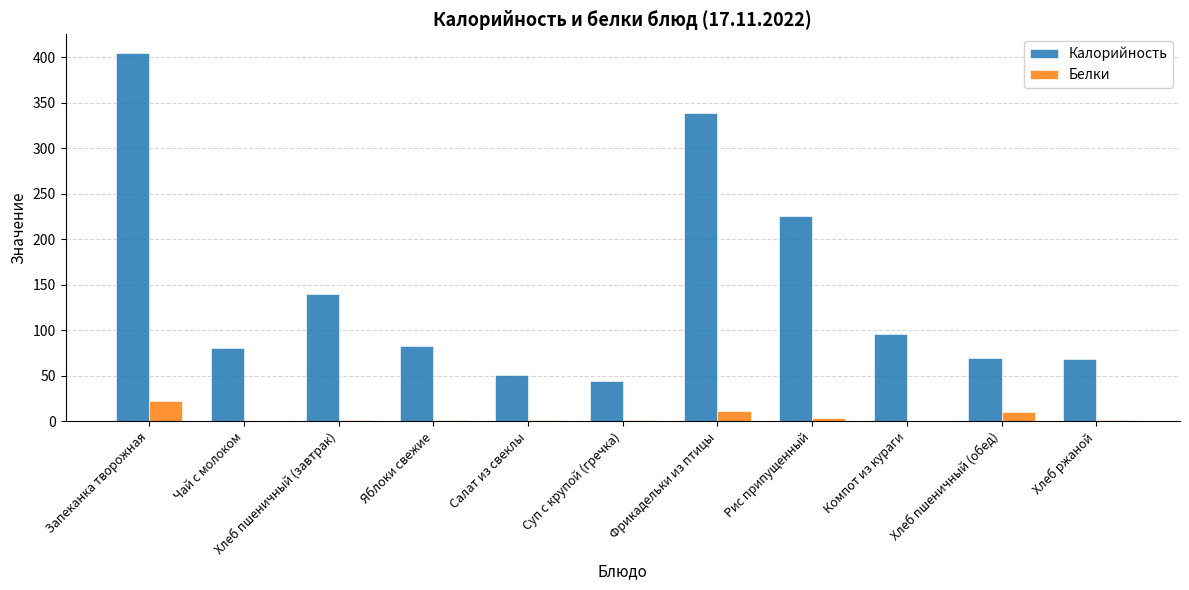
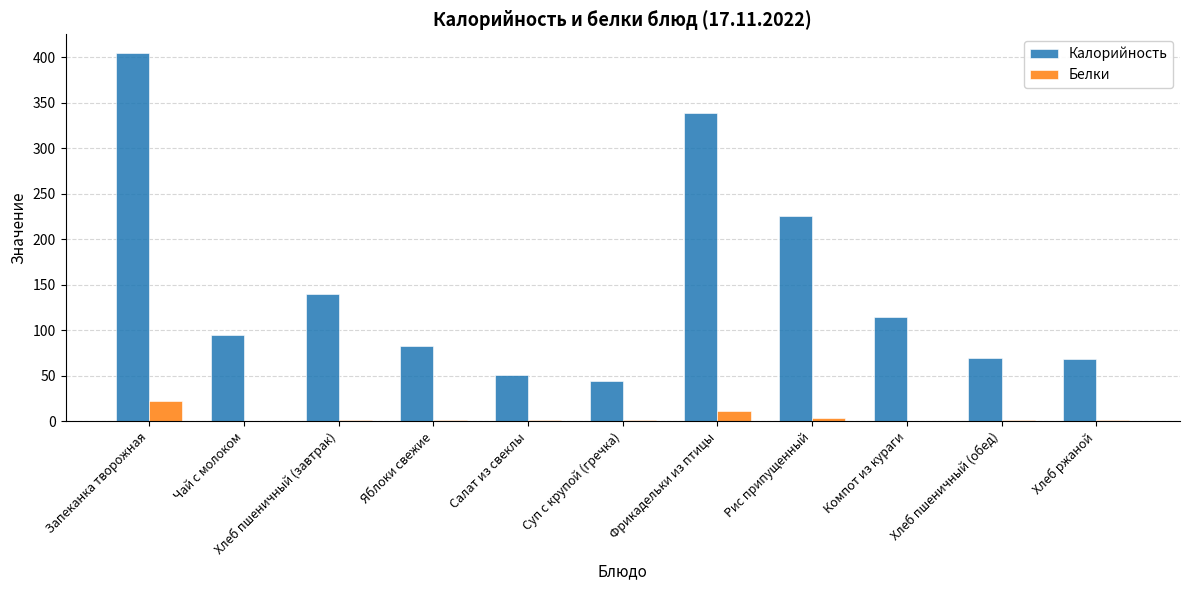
Калорийность, Чай с молоком: 80 -> 100
Калорийность, Компот из кураги: 100 -> 120
Белки, Хлеб пшеничный (обед): 10 -> 0
